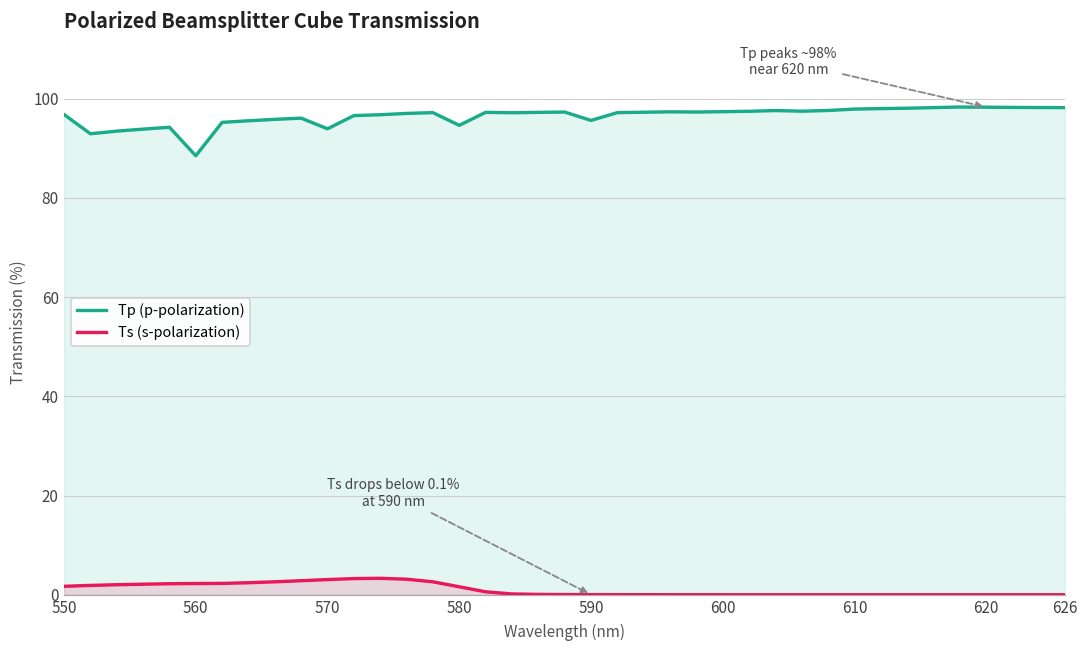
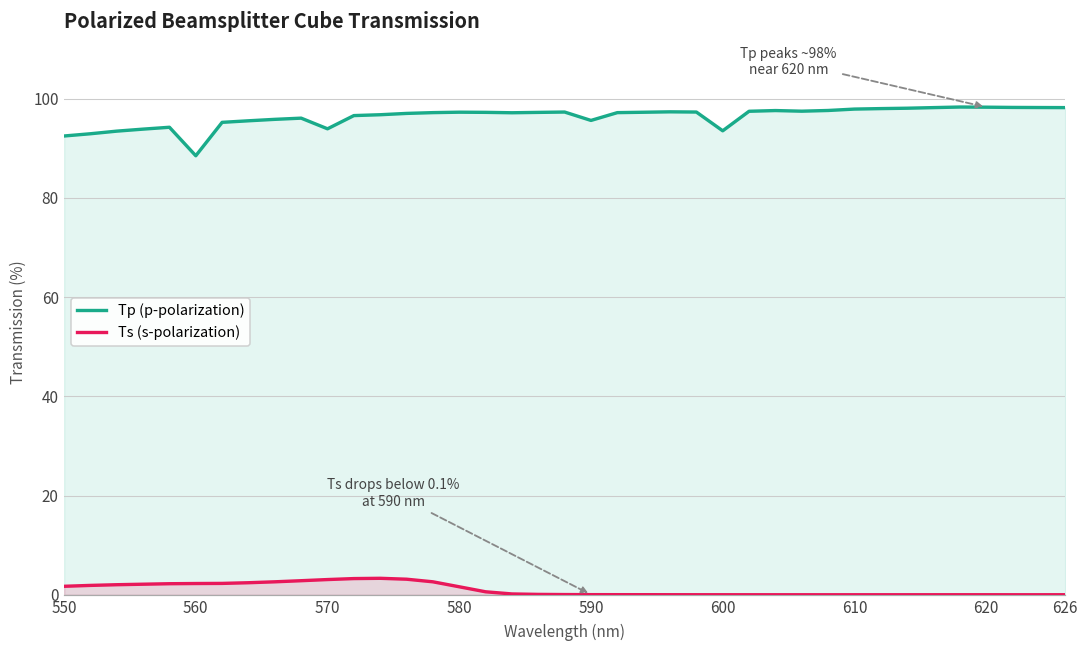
Tp (p-polarization), 550: 97 -> 92
Tp (p-polarization), 580: 95 -> 97
Tp (p-polarization), 600: 97 -> 93
